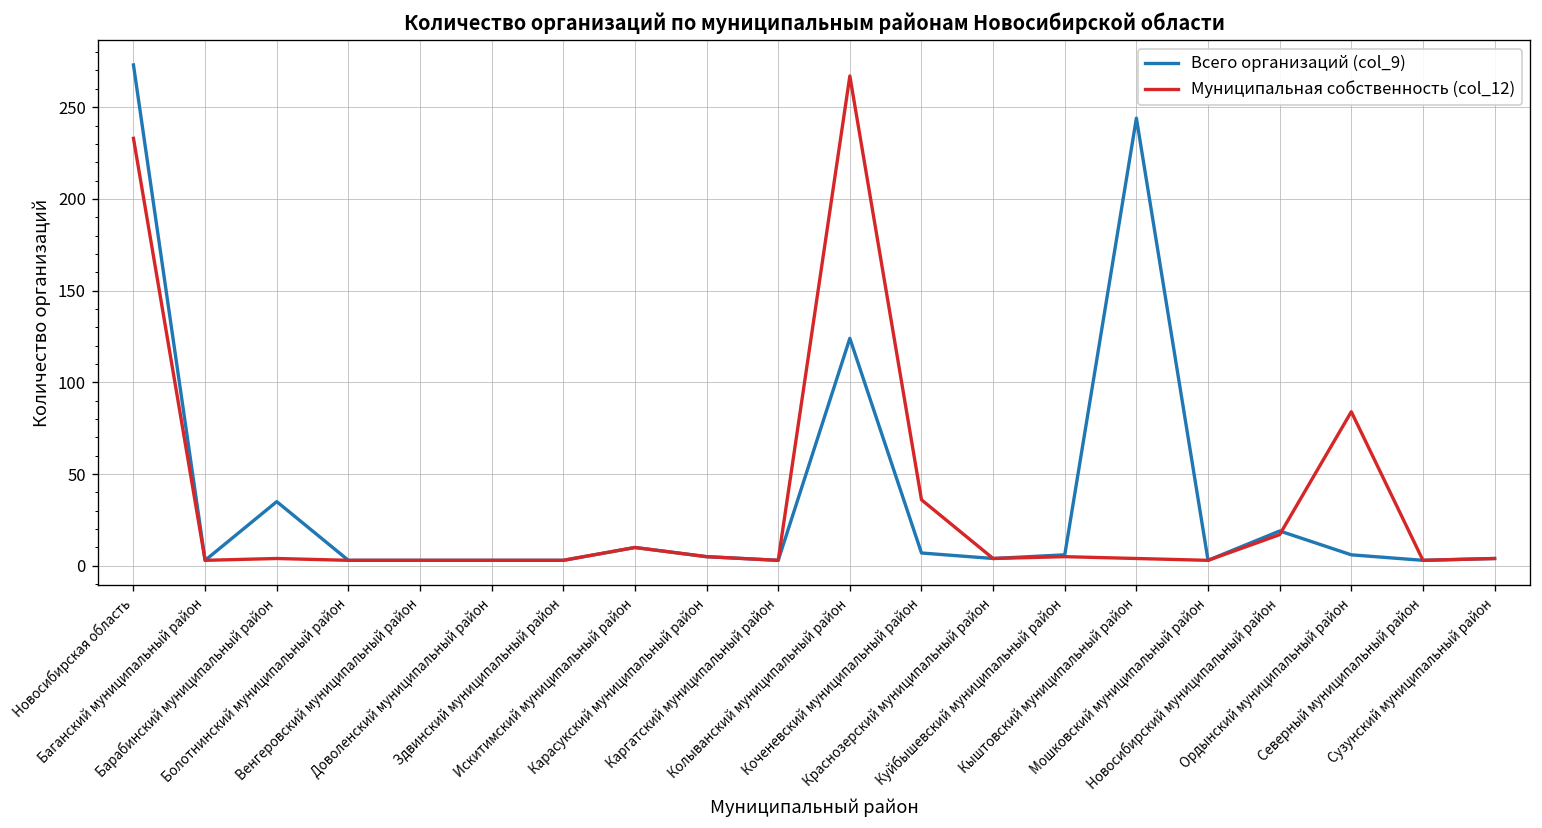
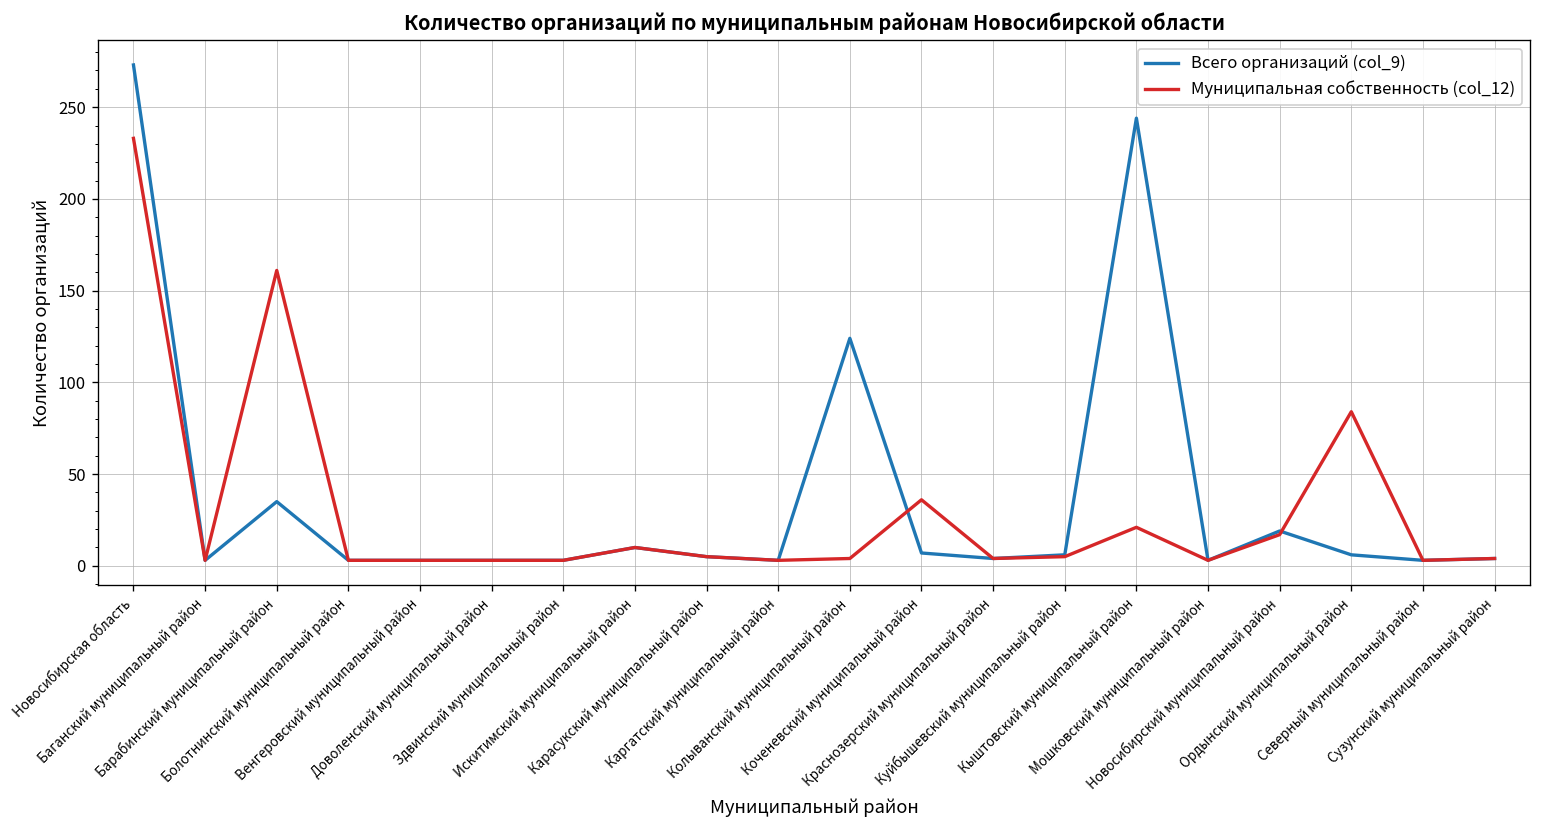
Муниципальная собственность (col_12), Барабинский муниципальный район: 4 -> 161
Муниципальная собственность (col_12), Колыванский муниципальный район: 267 -> 4
Муниципальная собственность (col_12), Кыштовский муниципальный район: 4 -> 21
